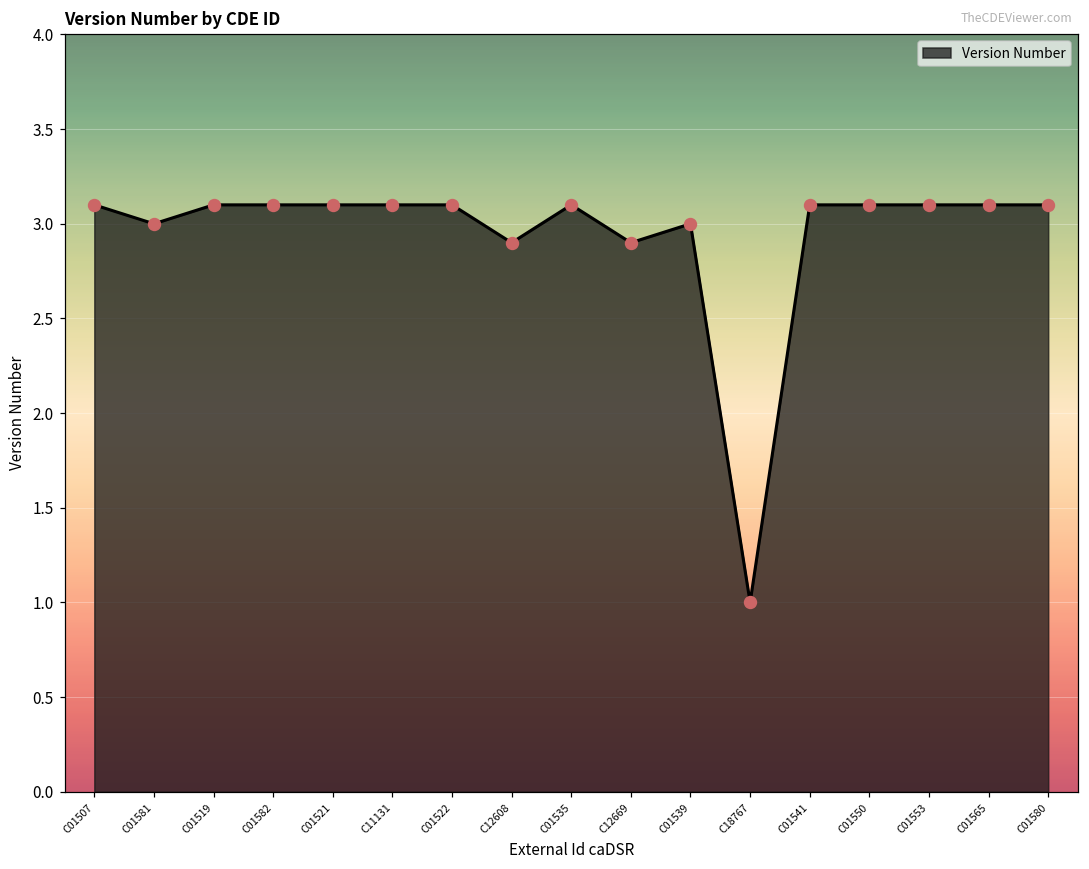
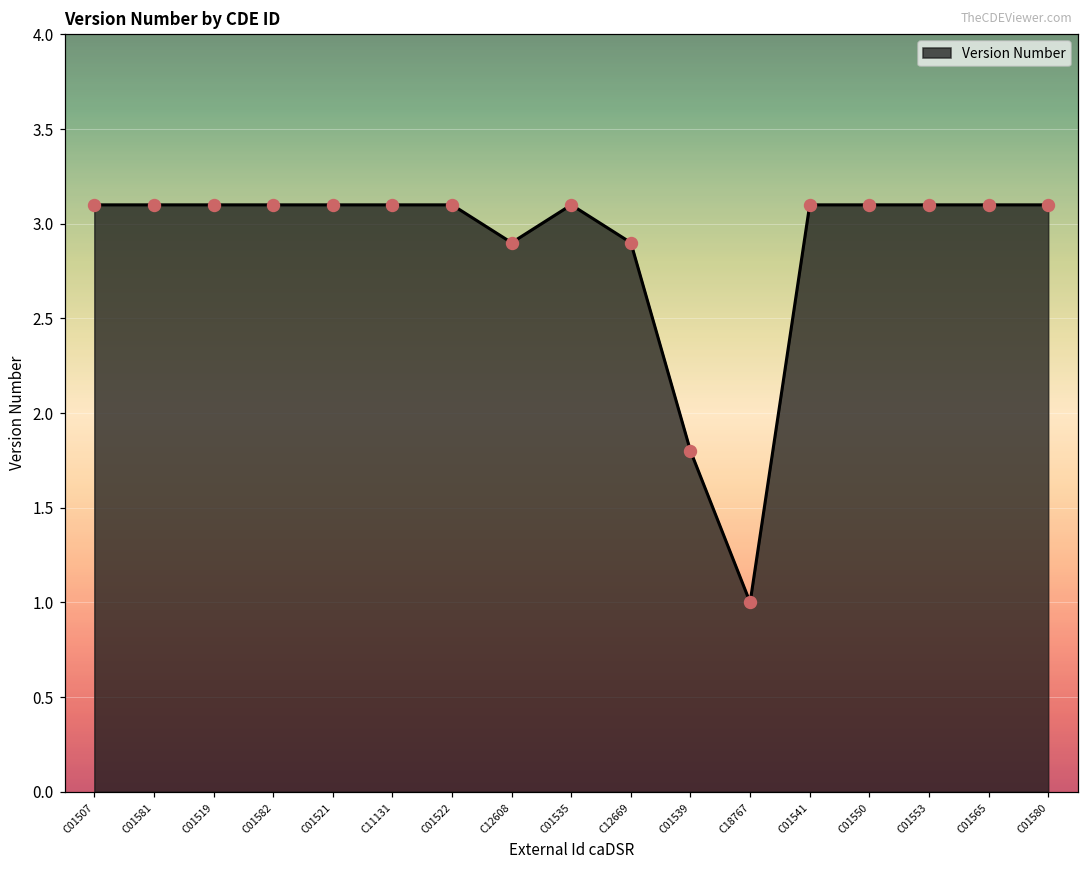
C01581: 3.0 -> 3.1
C01539: 3.0 -> 1.8
